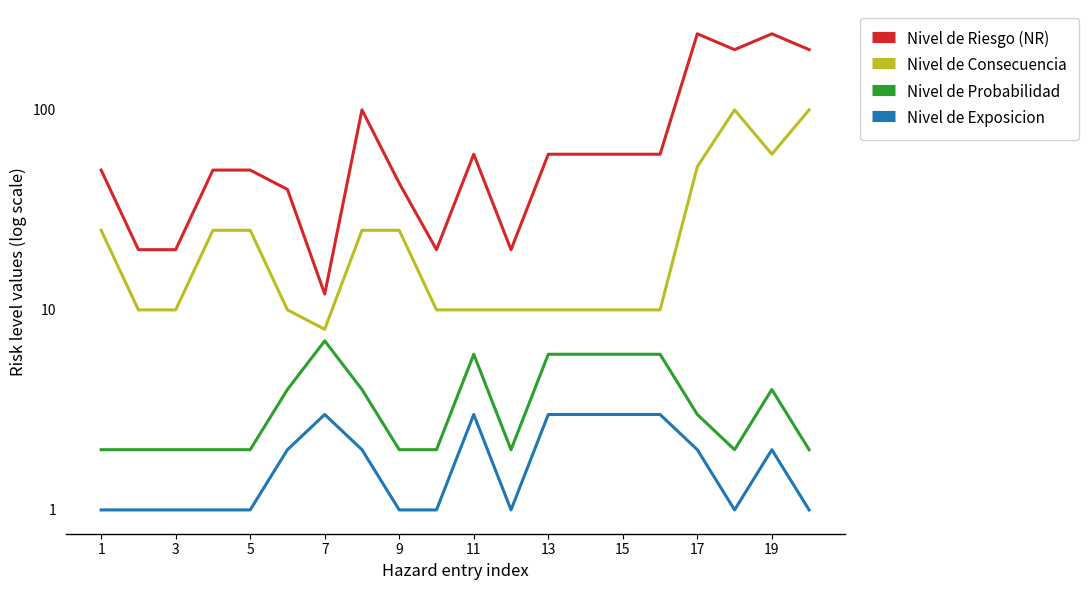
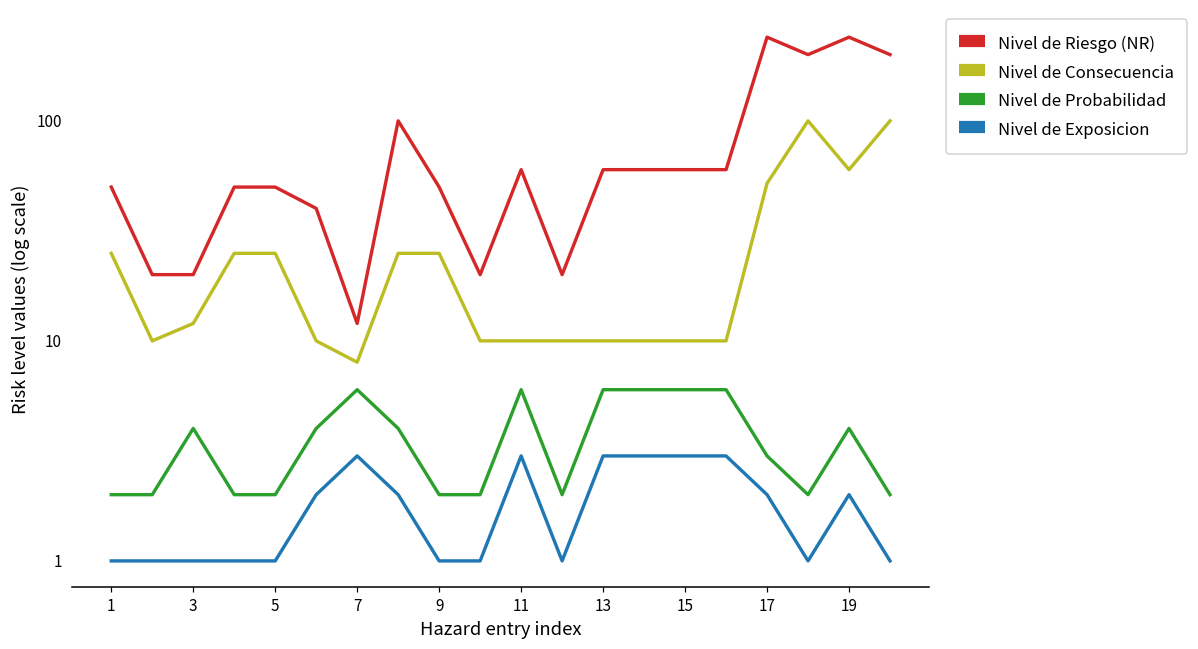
Nivel de Consecuencia, 3: 10 -> 12
Nivel de Probabilidad, 3: 2 -> 4
Nivel de Probabilidad, 7: 7 -> 6
Nivel de Riesgo (NR), 9: 43 -> 50
